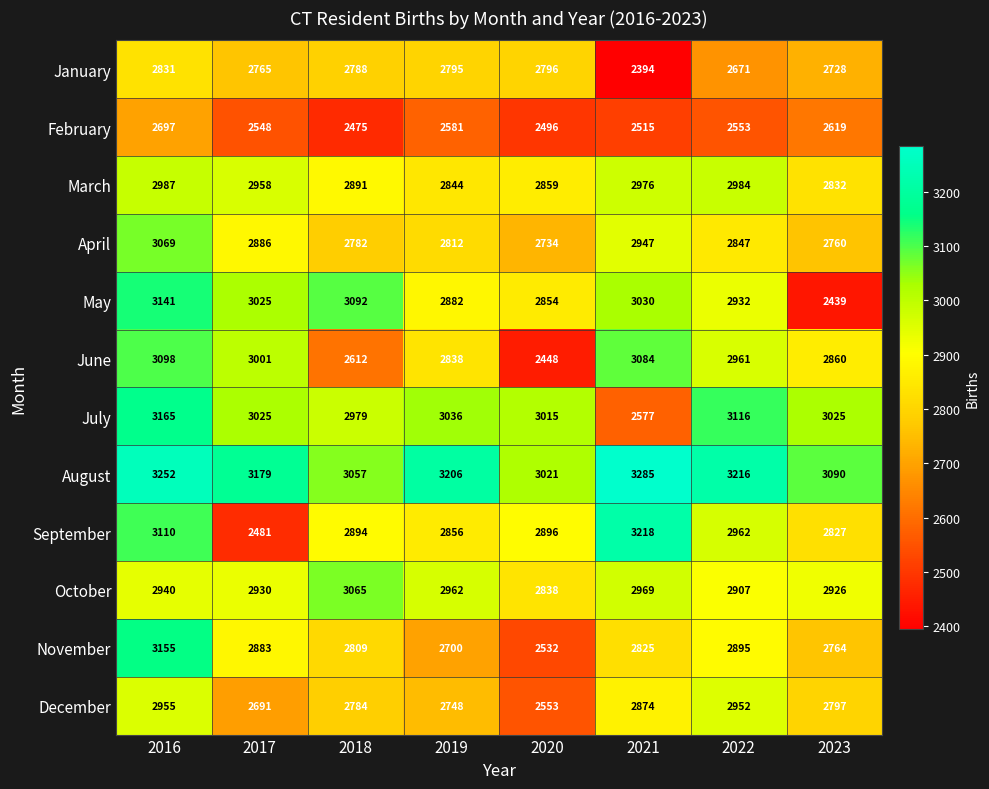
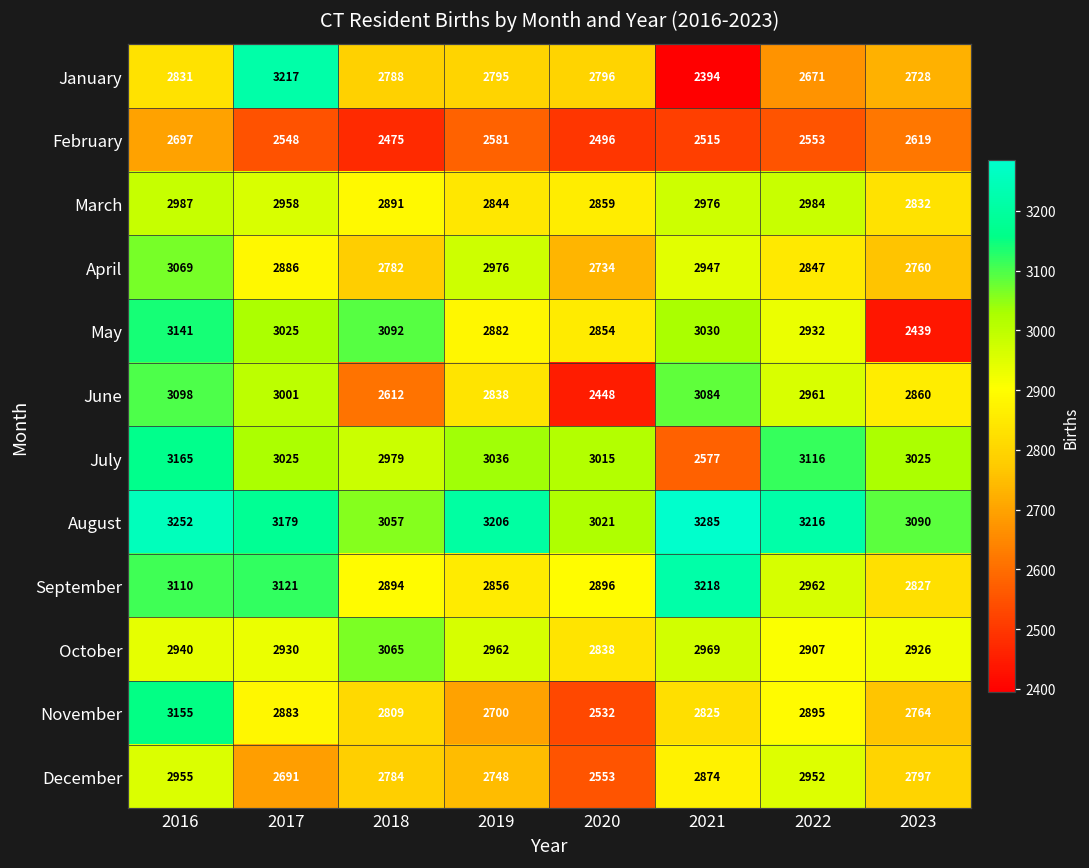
January, 2017: 2765 -> 3217
April, 2019: 2812 -> 2976
September, 2017: 2481 -> 3121
